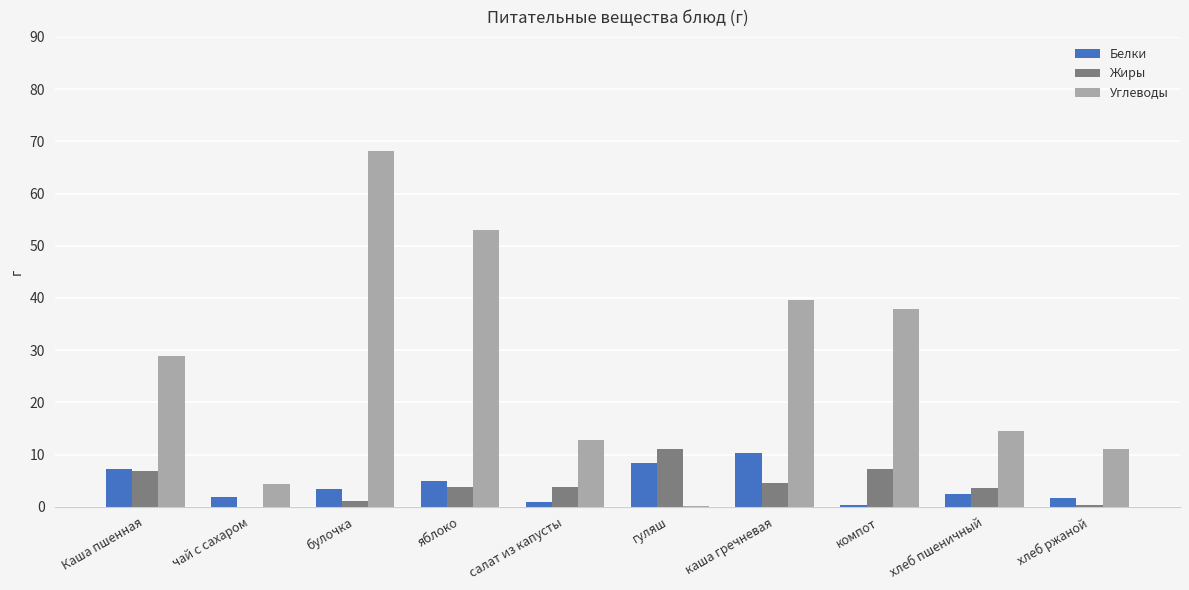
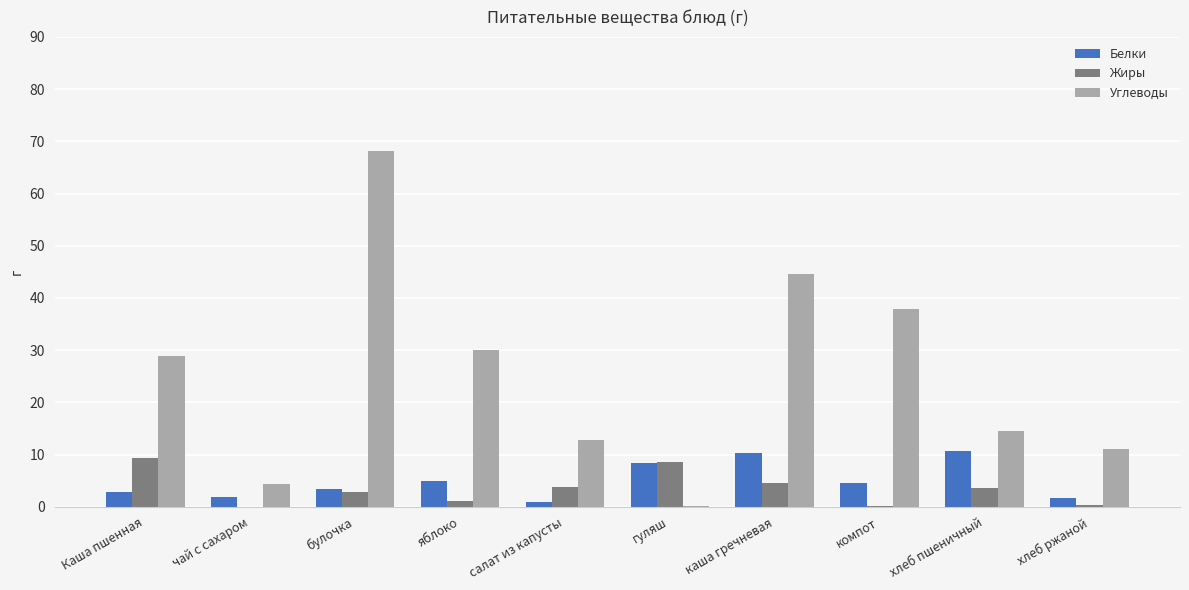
Белки, Каша пшенная: 7 -> 3
Жиры, Каша пшенная: 7 -> 9
Жиры, булочка: 1 -> 3
Жиры, яблоко: 4 -> 1
Углеводы, яблоко: 53 -> 30
Жиры, гуляш: 11 -> 9
Углеводы, каша гречневая: 40 -> 44
Белки, компот: 0 -> 5
Жиры, компот: 7 -> 0
Белки, хлеб пшеничный: 2 -> 11
